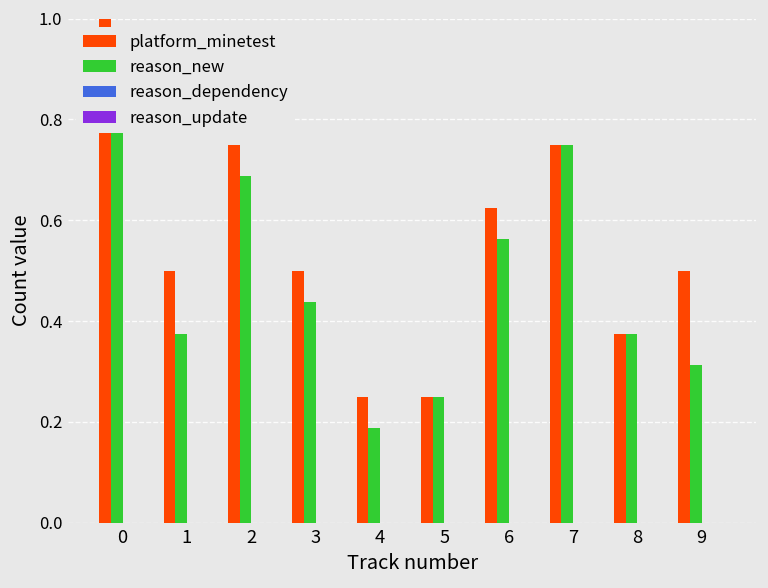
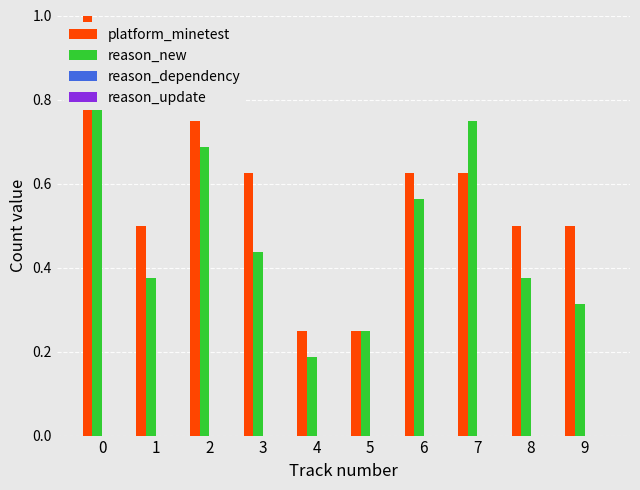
platform_minetest, 3: 0.50 -> 0.63
platform_minetest, 7: 0.75 -> 0.63
platform_minetest, 8: 0.38 -> 0.50
